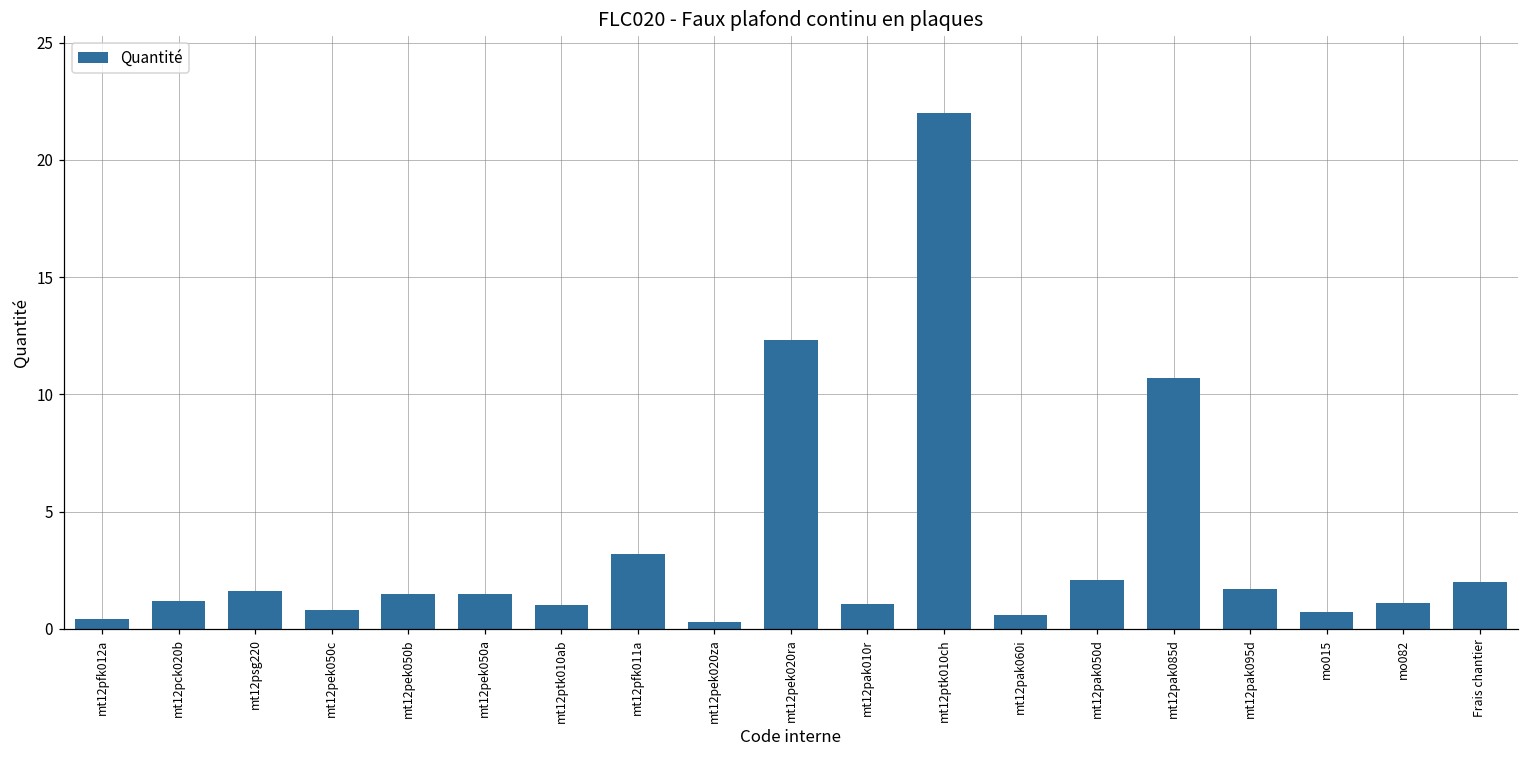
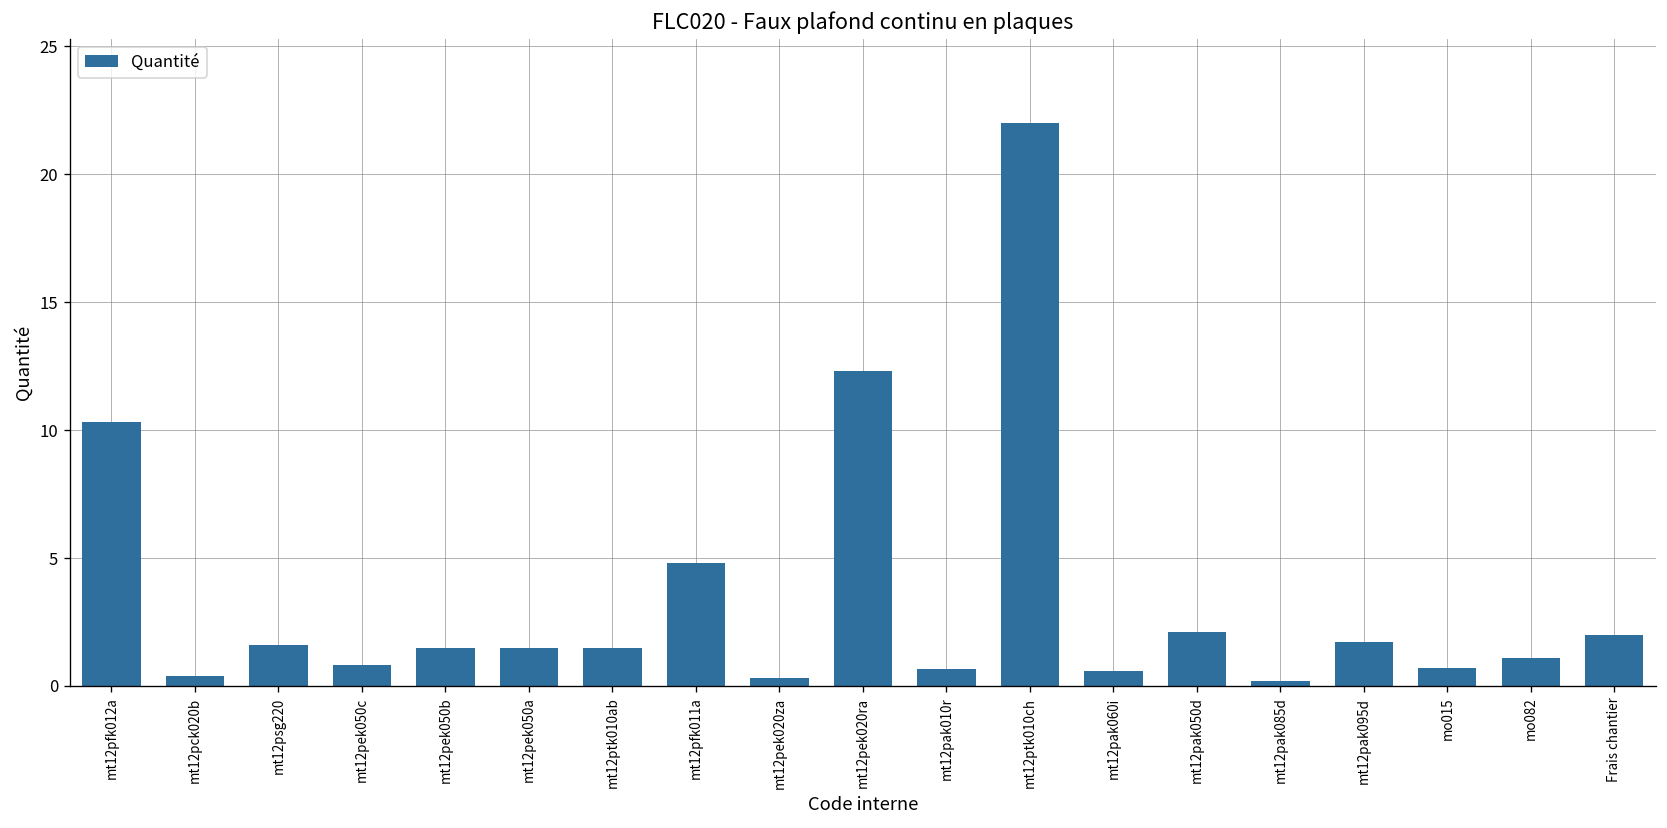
mt12pfk012a: 0.4 -> 10.3
mt12pck020b: 1.2 -> 0.4
mt12ptk010ab: 1.0 -> 1.5
mt12pfk011a: 3.2 -> 4.8
mt12pak010r: 1.1 -> 0.7
mt12pak085d: 10.7 -> 0.2
